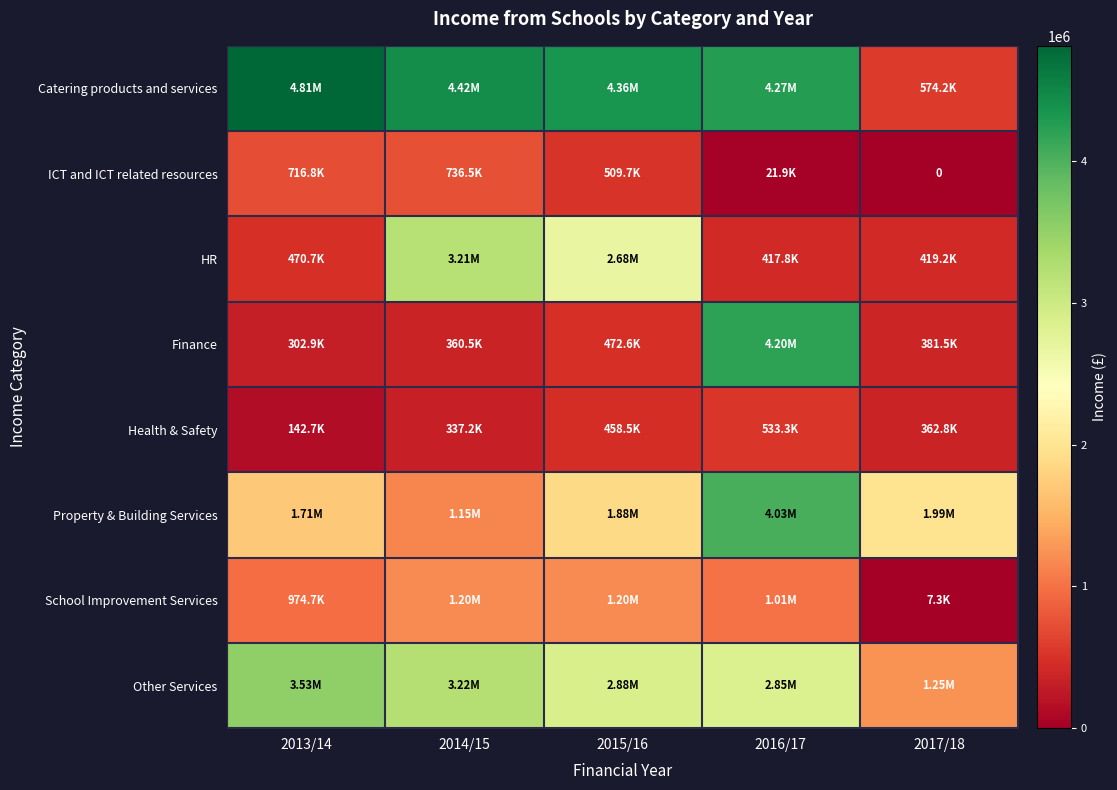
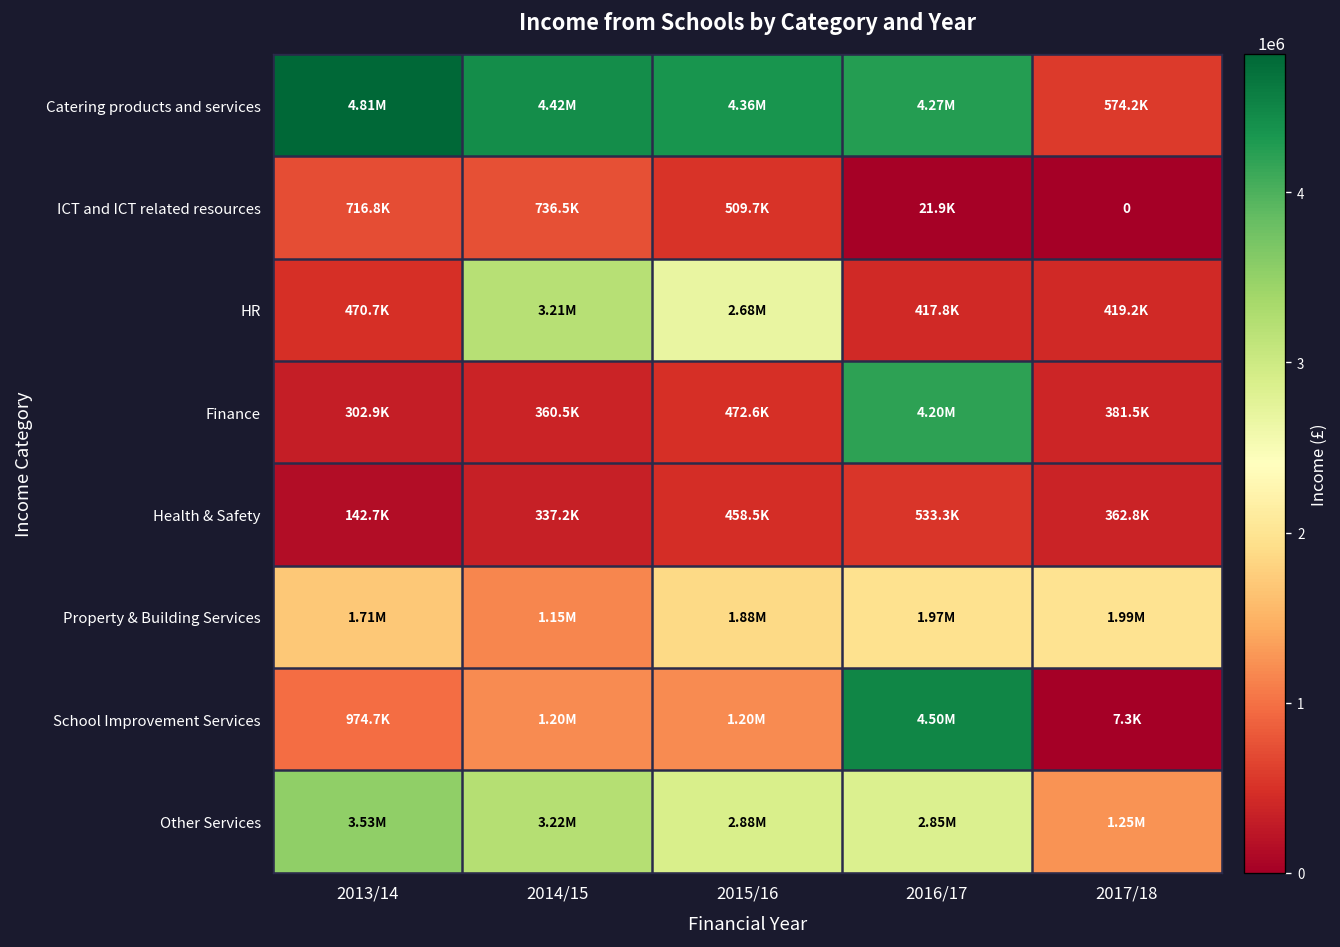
Property & Building Services, 2016/17: 4.03M -> 1.97M
School Improvement Services, 2016/17: 1.01M -> 4.50M
